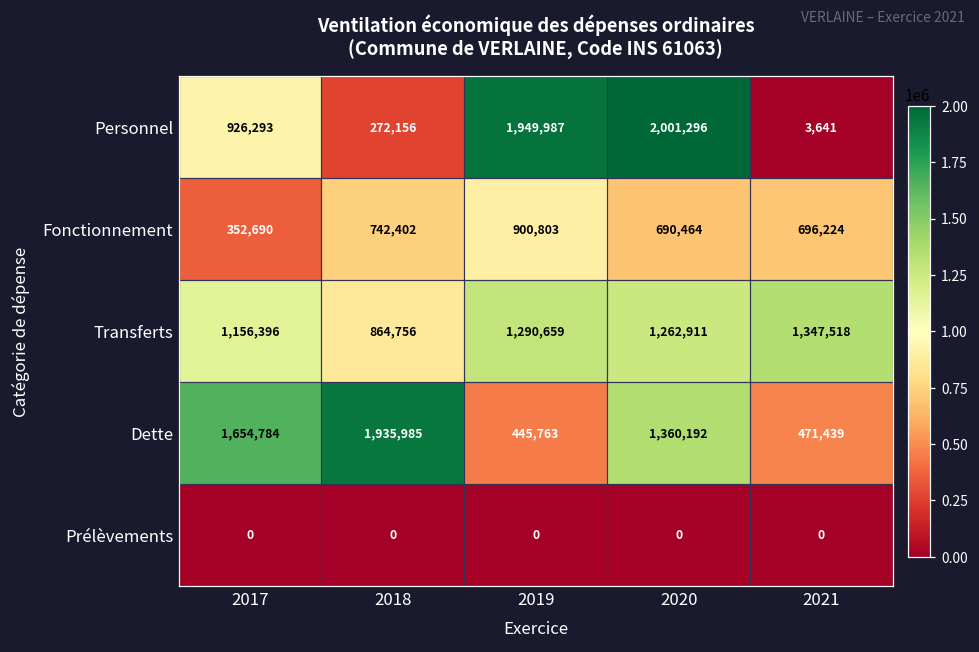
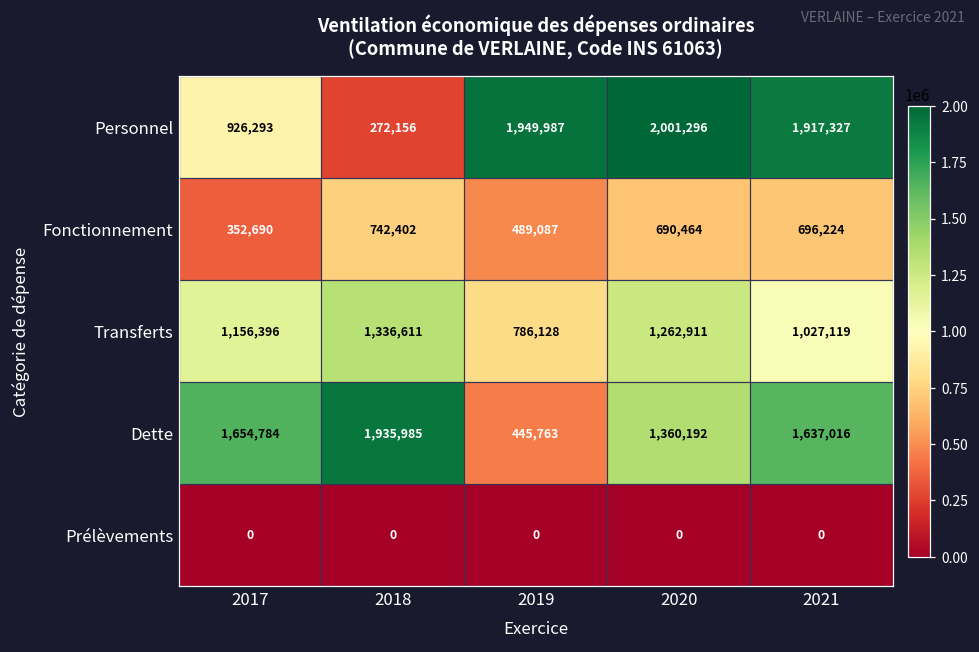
Personnel, 2021: 3,641 -> 1,917,327
Fonctionnement, 2019: 900,803 -> 489,087
Transferts, 2018: 864,756 -> 1,336,611
Transferts, 2019: 1,290,659 -> 786,128
Transferts, 2021: 1,347,518 -> 1,027,119
Dette, 2021: 471,439 -> 1,637,016
